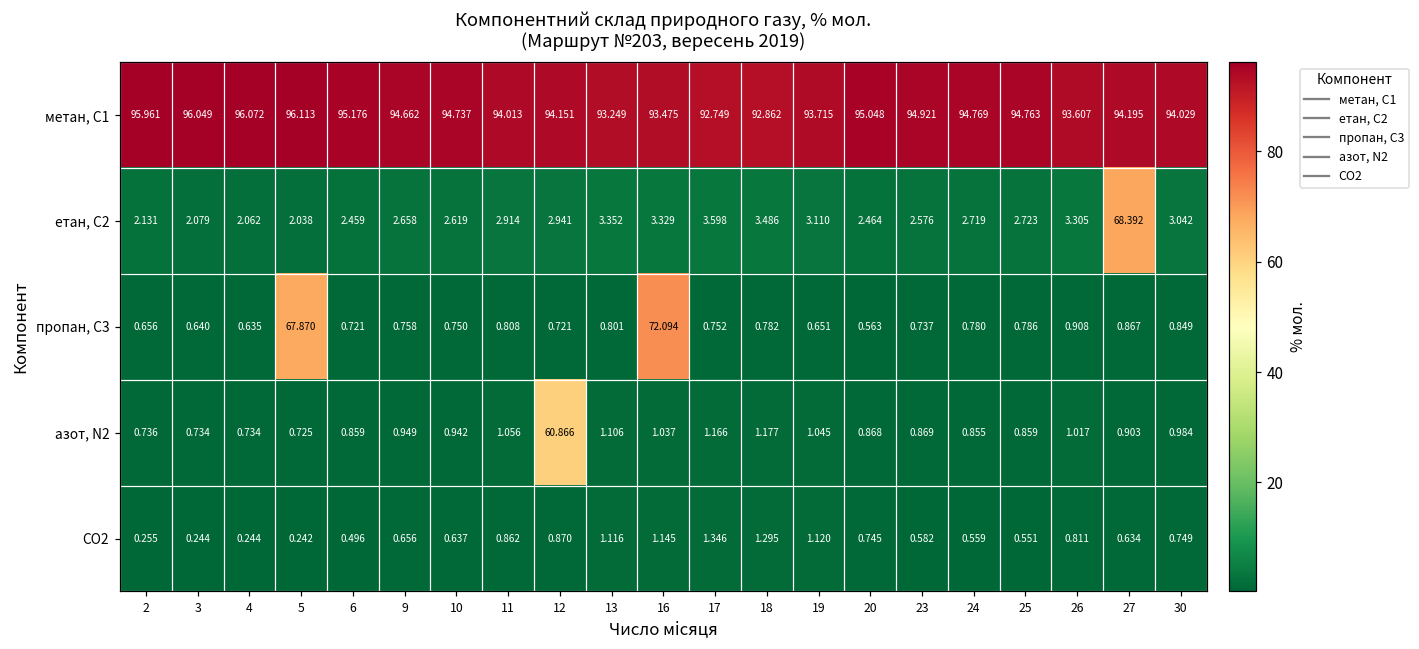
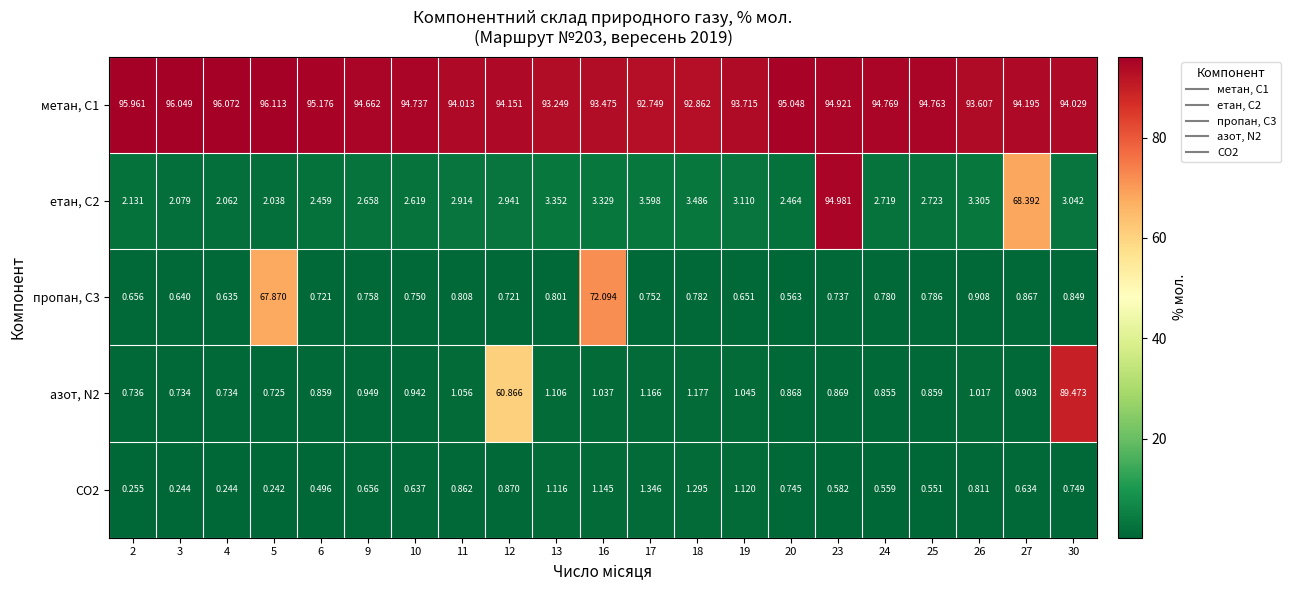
етан, С2, 23: 2.576 -> 94.981
азот, N2, 30: 0.984 -> 89.473
